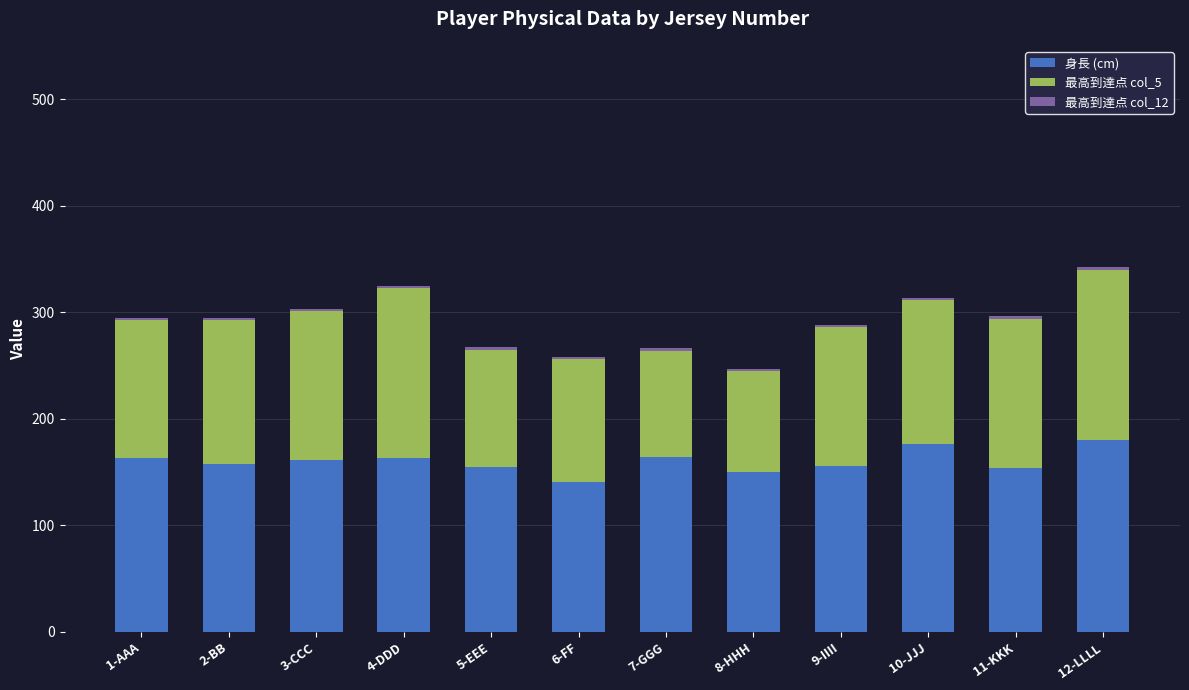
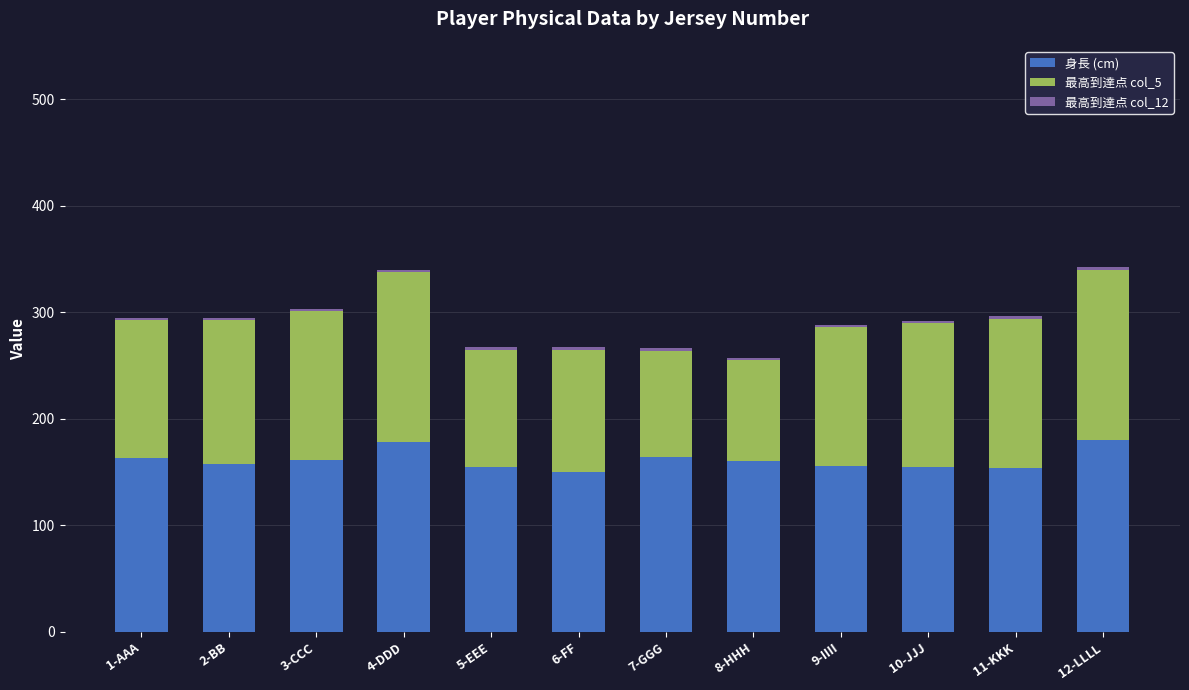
身長 (cm), 4-DDD: 163 -> 178
身長 (cm), 6-FF: 141 -> 150
身長 (cm), 8-HHH: 150 -> 160
身長 (cm), 10-JJJ: 176 -> 155
